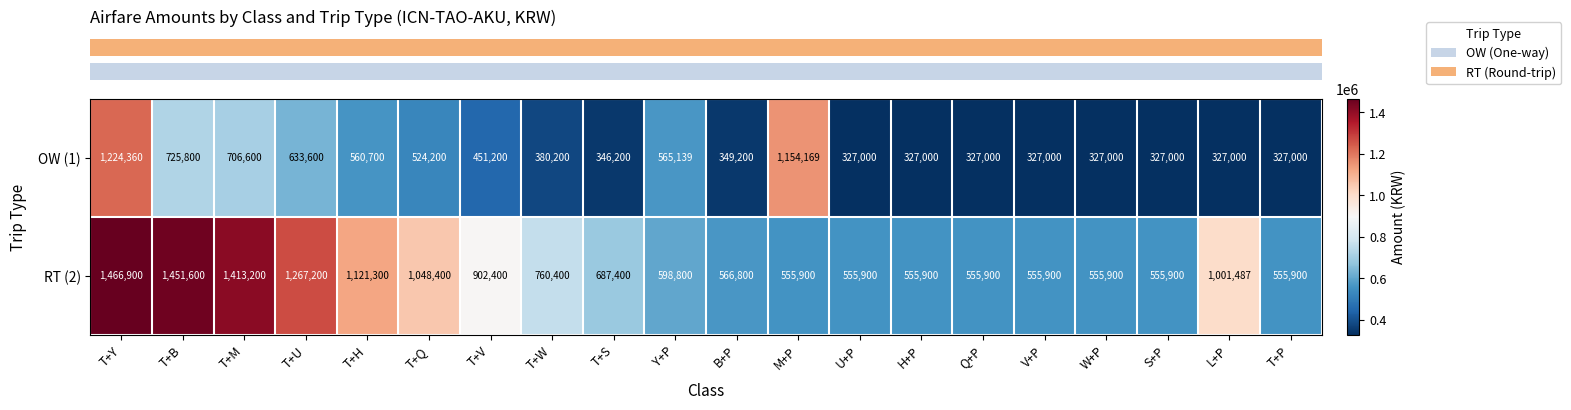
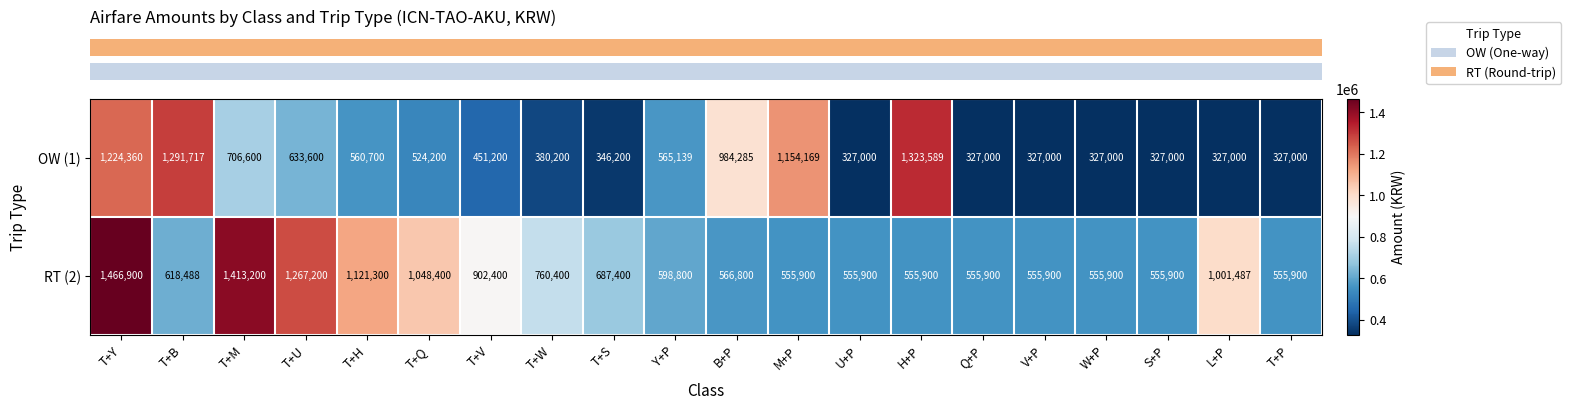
OW (1), T+B: 725,800 -> 1,291,717
OW (1), B+P: 349,200 -> 984,285
OW (1), H+P: 327,000 -> 1,323,589
RT (2), T+B: 1,451,600 -> 618,488
